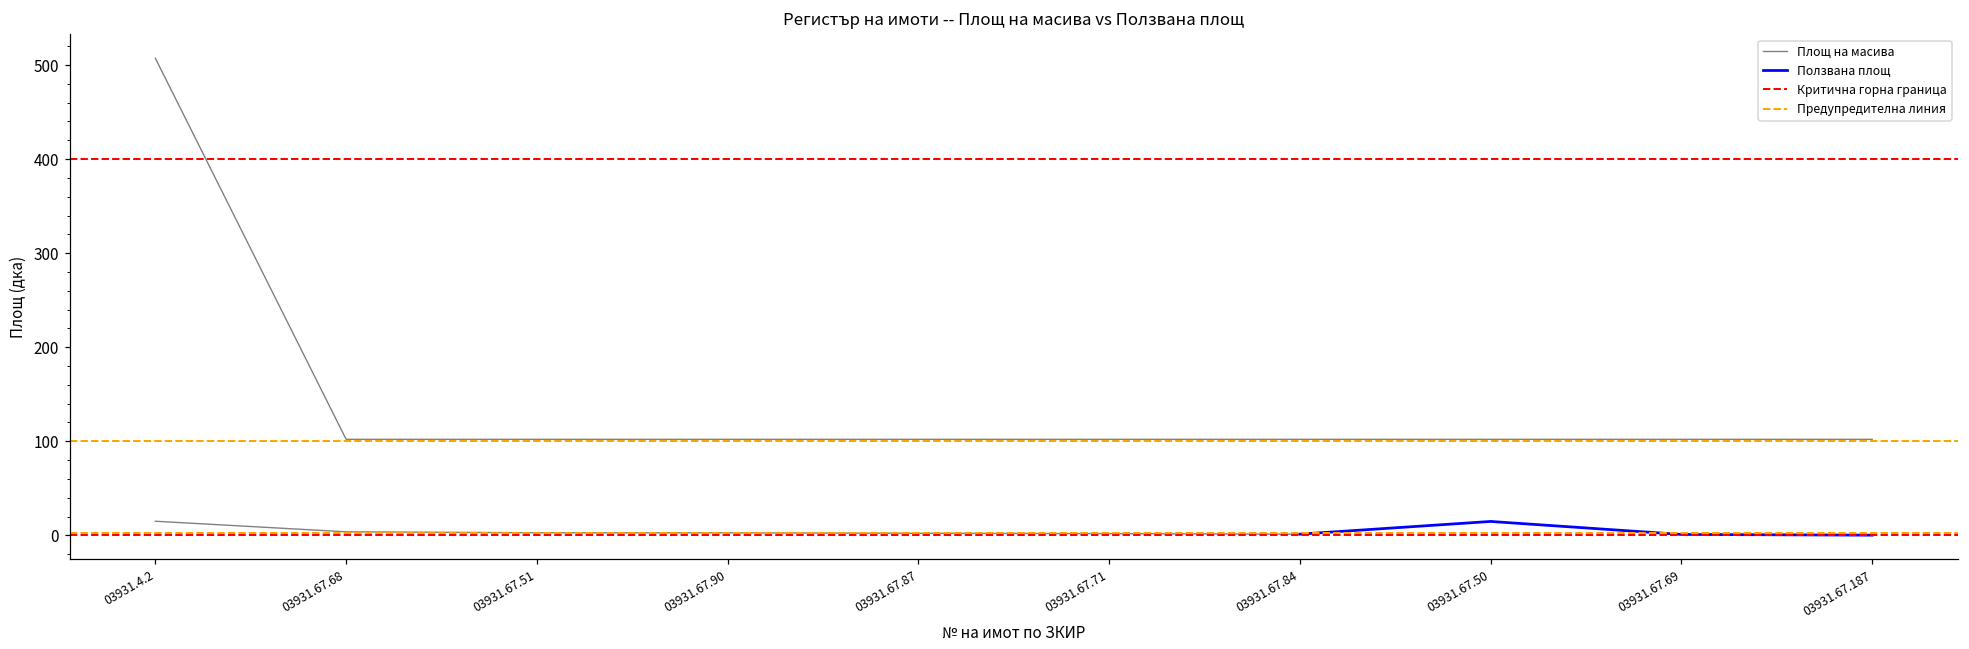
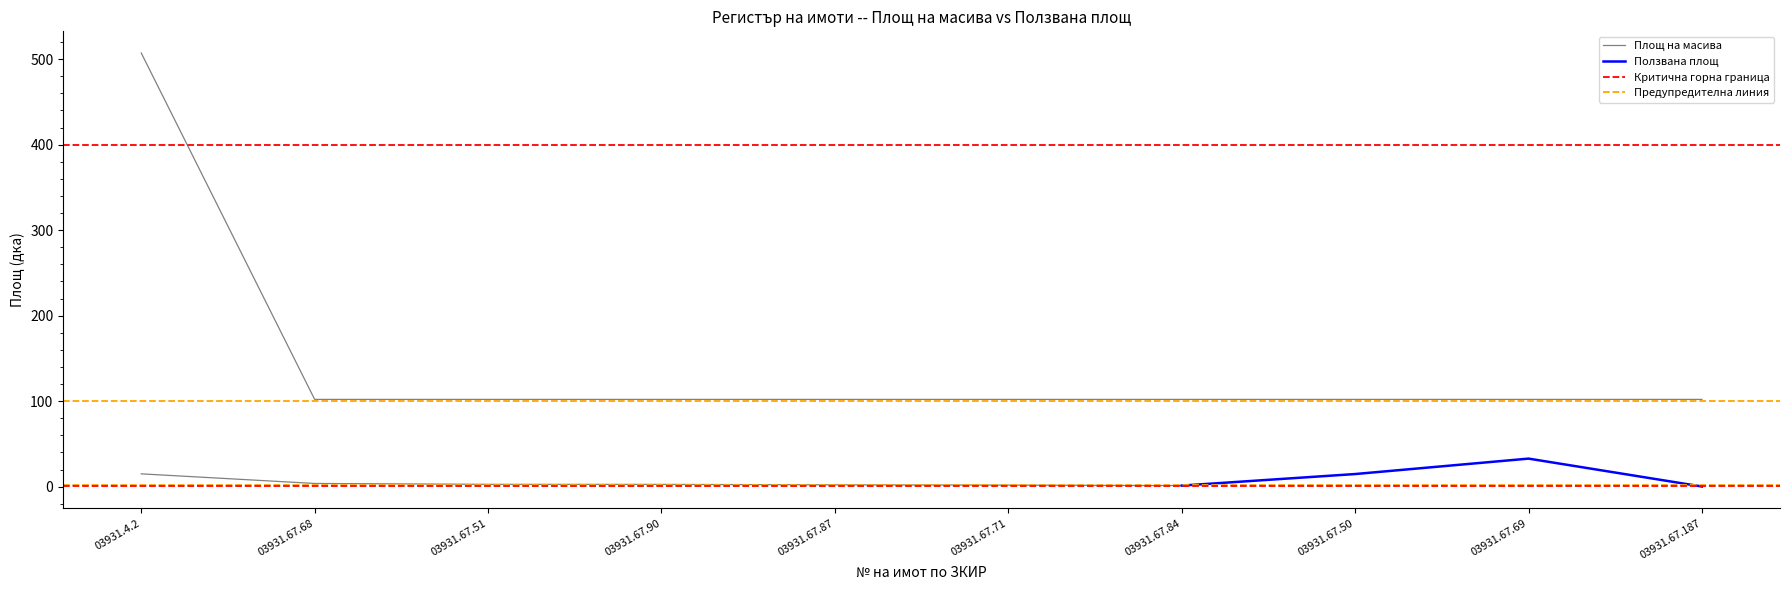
Ползвана площ, 03931.67.69: 0 -> 30
